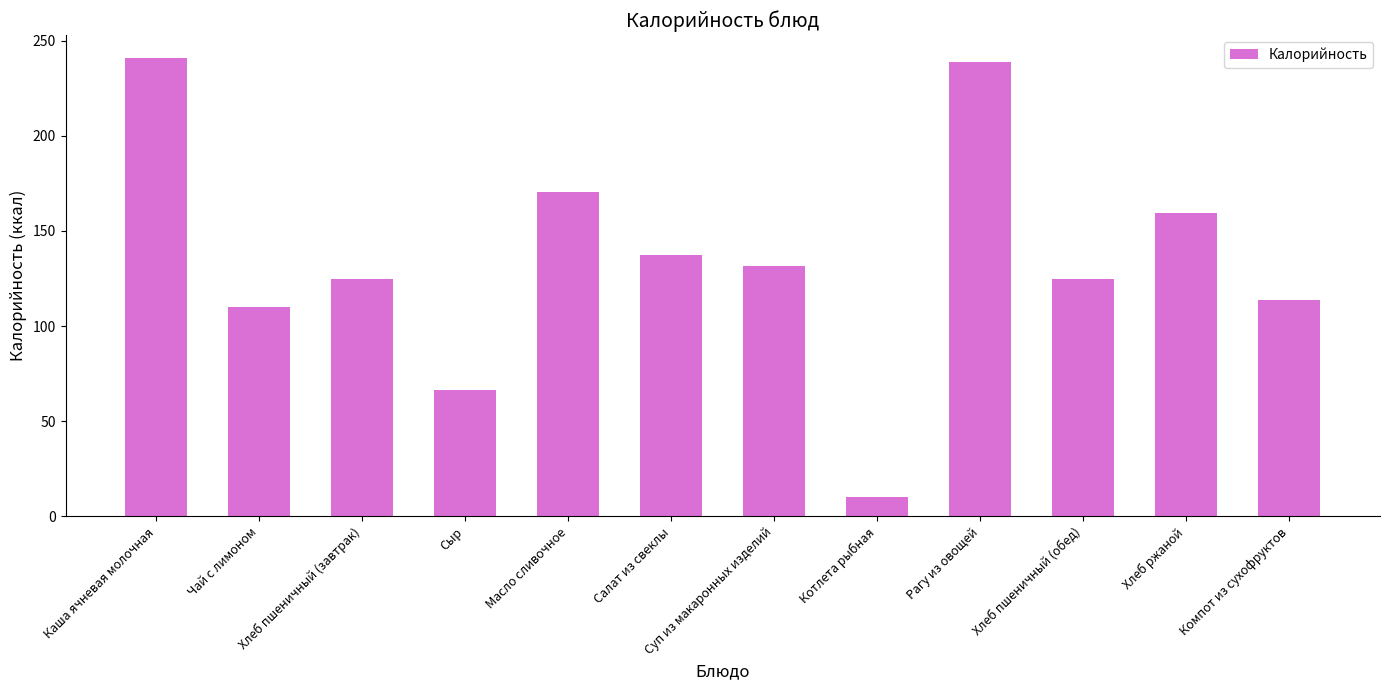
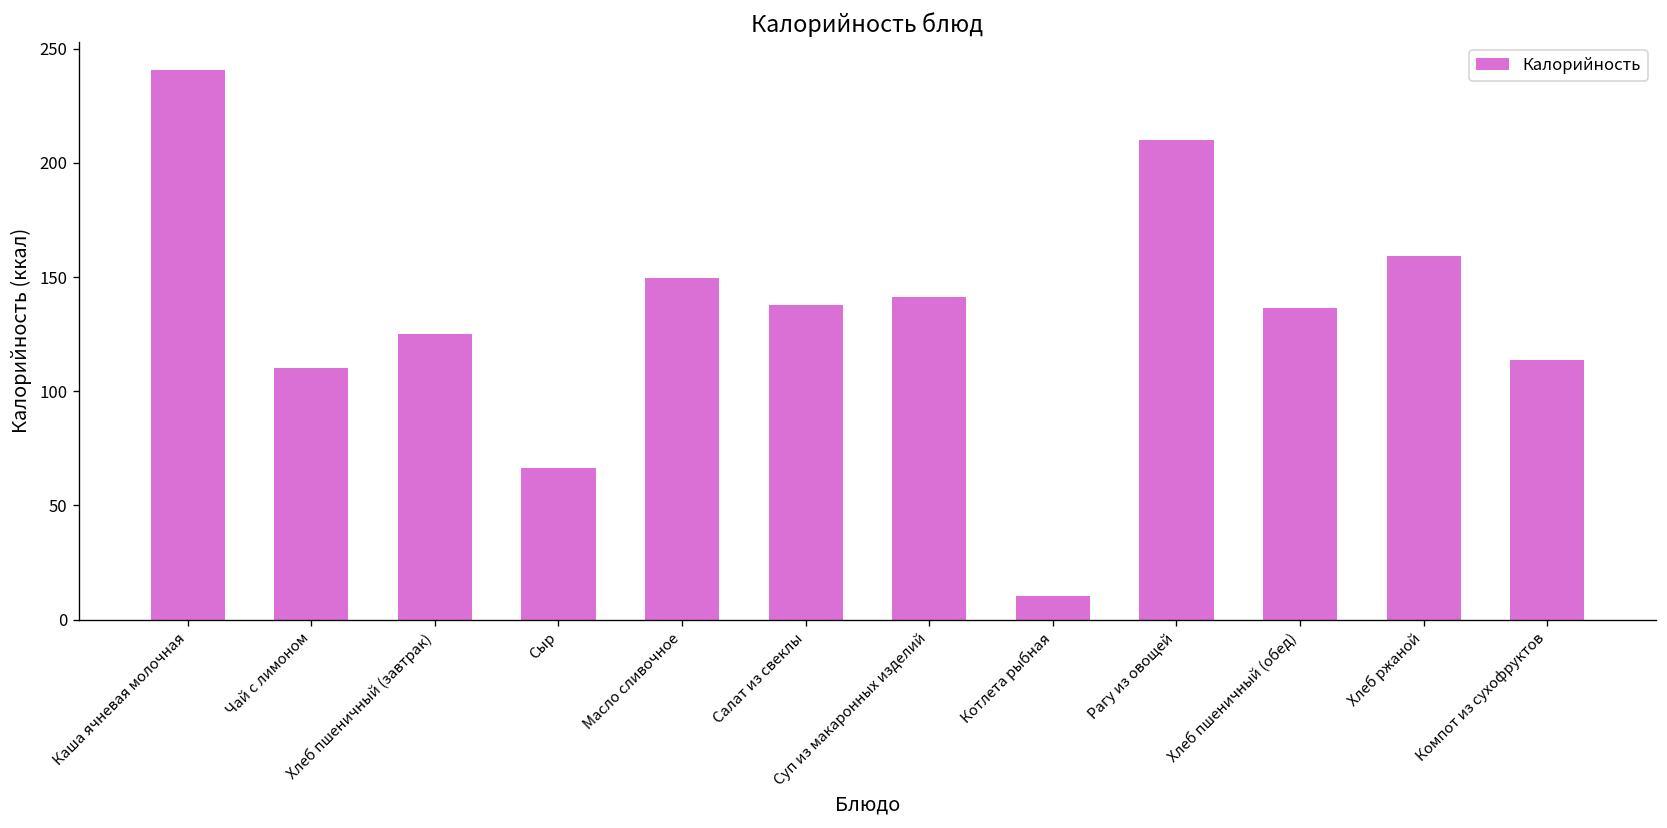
Масло сливочное: 170 -> 150
Суп из макаронных изделий: 132 -> 141
Рагу из овощей: 239 -> 210
Хлеб пшеничный (обед): 125 -> 137
